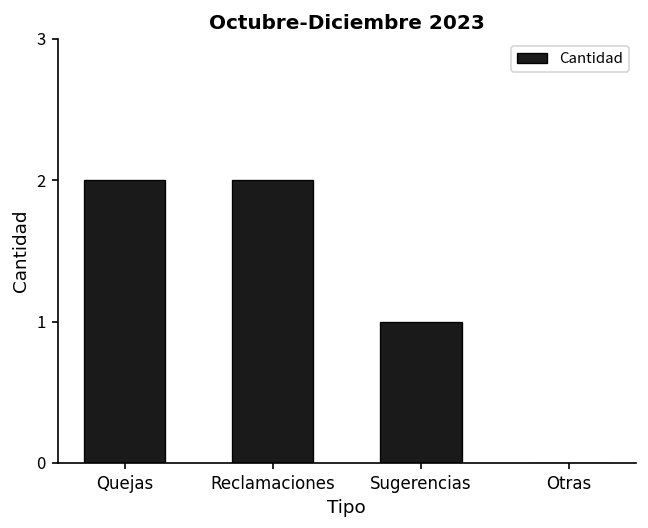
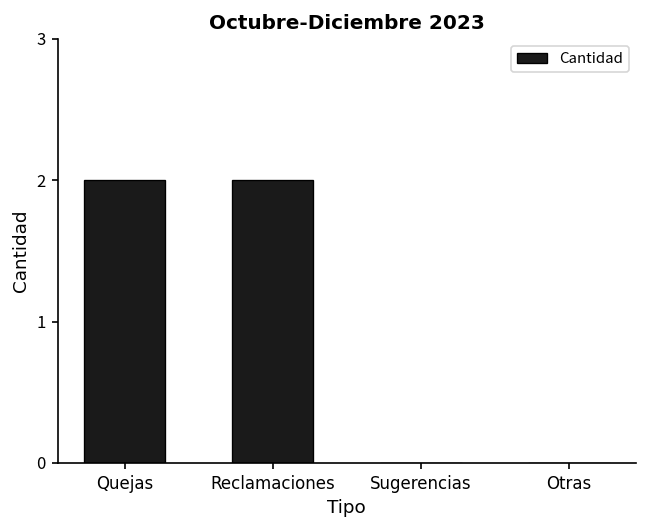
Sugerencias: 1 -> 0
